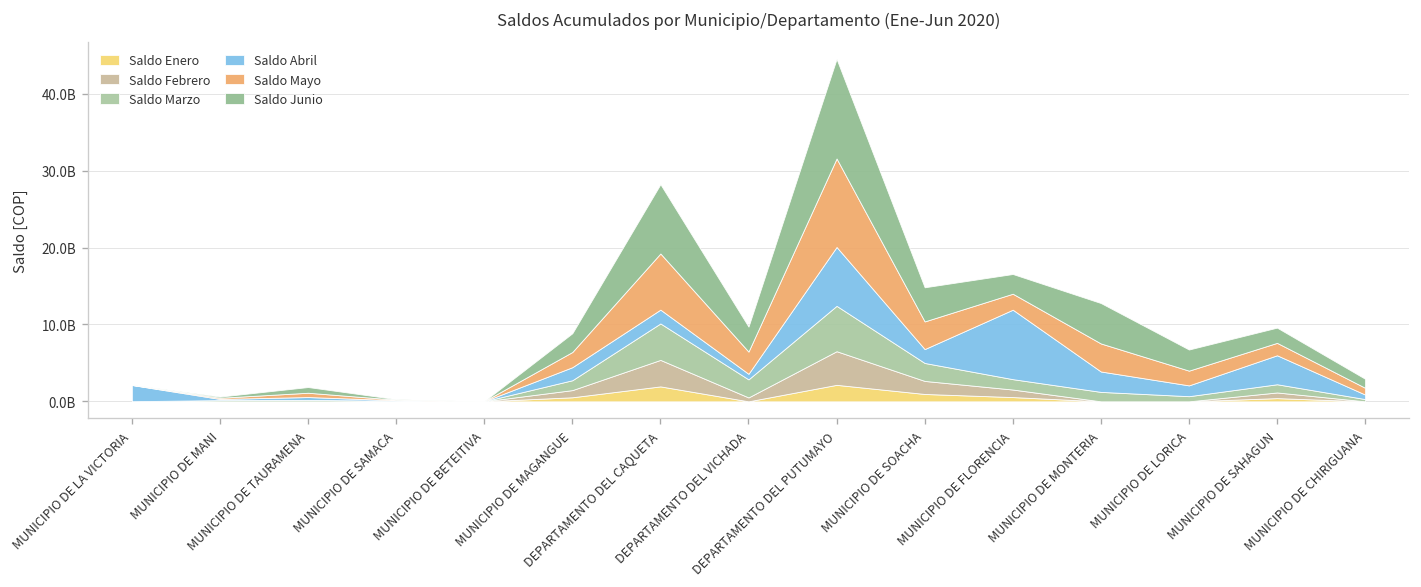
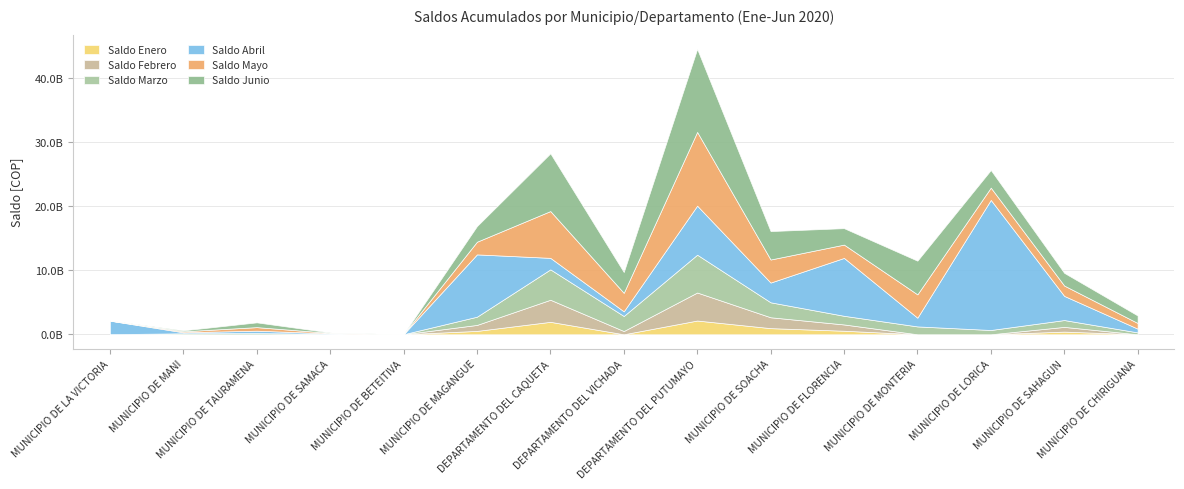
Saldo Abril, MUNICIPIO DE MAGANGUE: 2000000000 -> 10000000000
Saldo Abril, MUNICIPIO DE SOACHA: 2000000000 -> 3000000000
Saldo Abril, MUNICIPIO DE MONTERIA: 3000000000 -> 1000000000
Saldo Abril, MUNICIPIO DE LORICA: 1000000000 -> 20000000000
